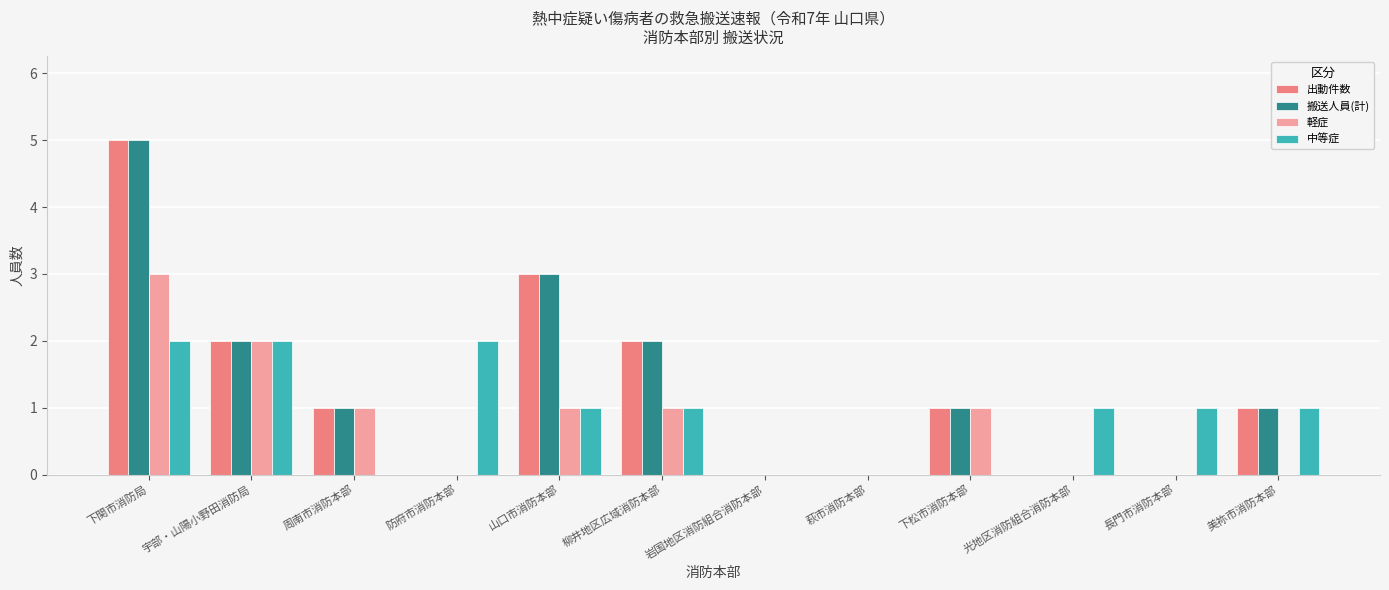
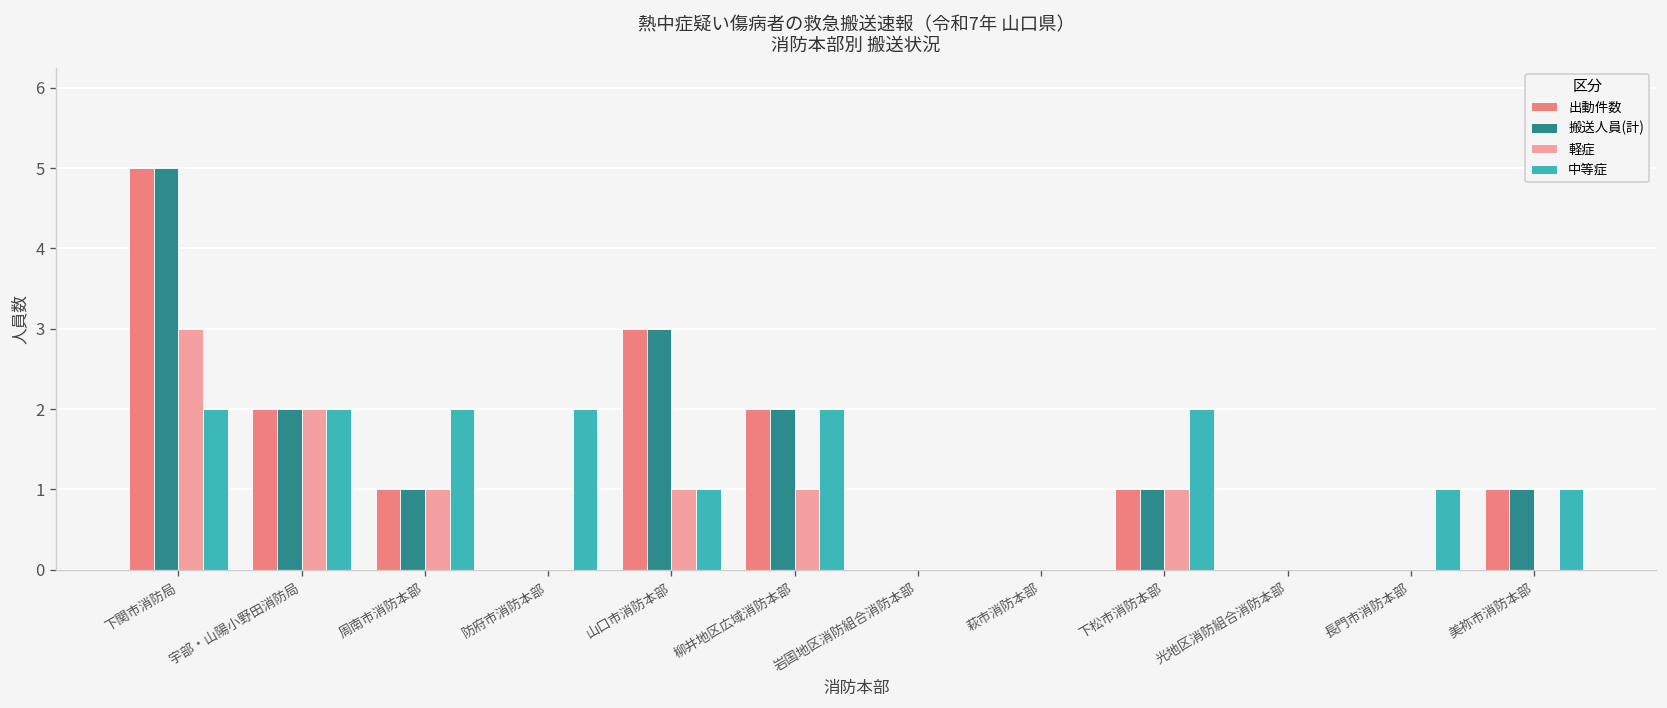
中等症, 周南市消防本部: 0 -> 2
中等症, 柳井地区広域消防本部: 1 -> 2
中等症, 下松市消防本部: 0 -> 2
中等症, 光地区消防組合消防本部: 1 -> 0
